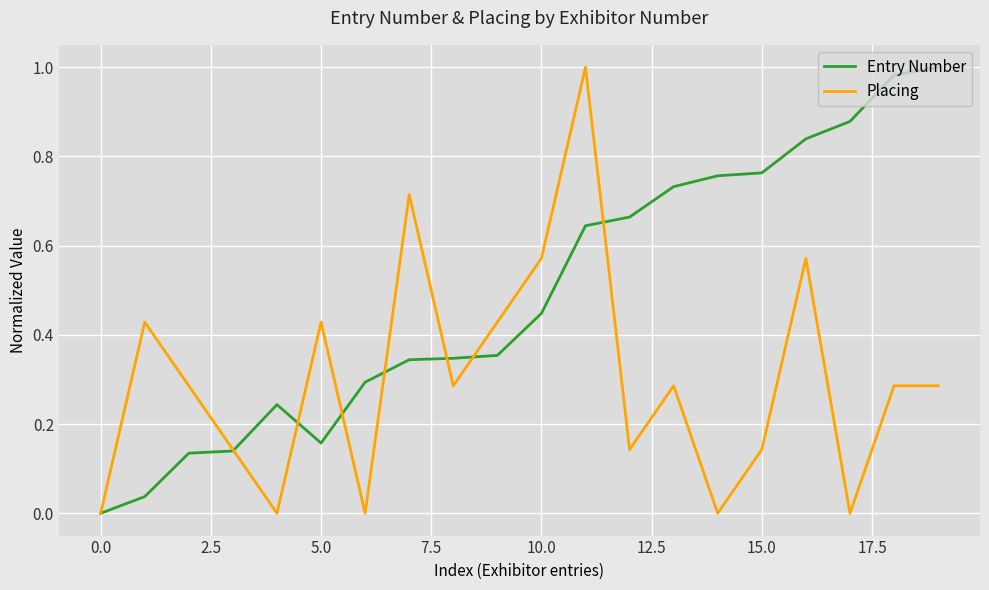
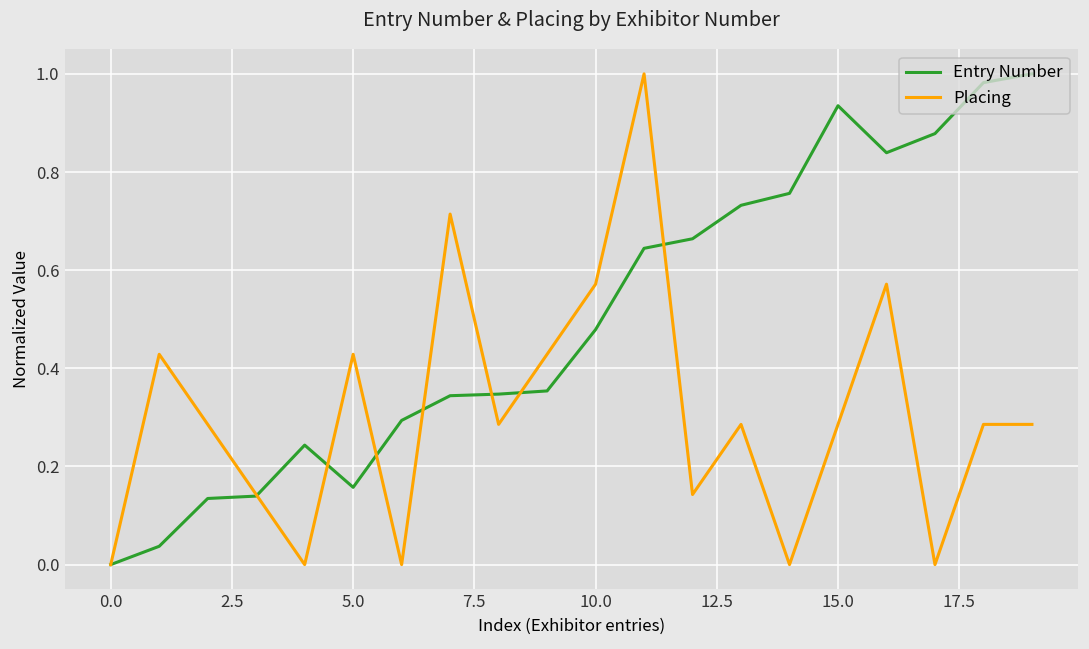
Entry Number, 10.0: 0.45 -> 0.48
Entry Number, 15.0: 0.76 -> 0.94
Placing, 15.0: 0.14 -> 0.29
